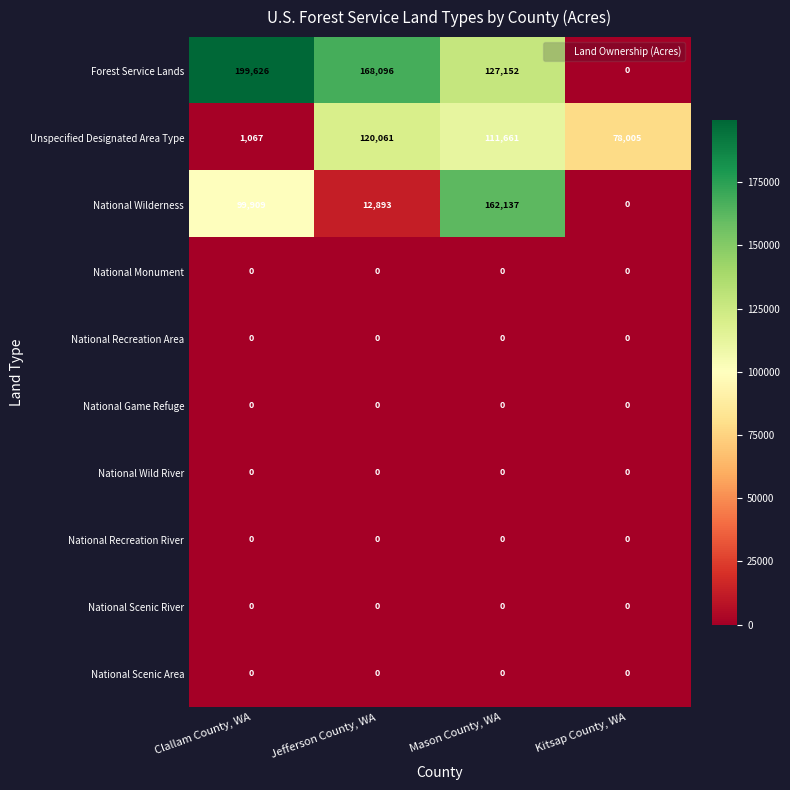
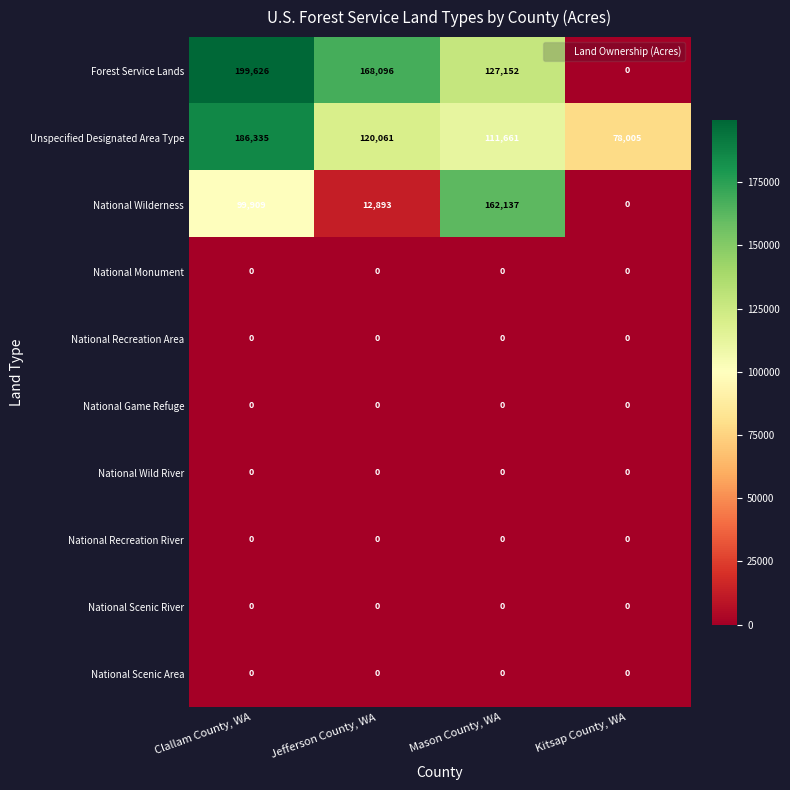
Unspecified Designated Area Type, Clallam County, WA: 1,067 -> 186,335
